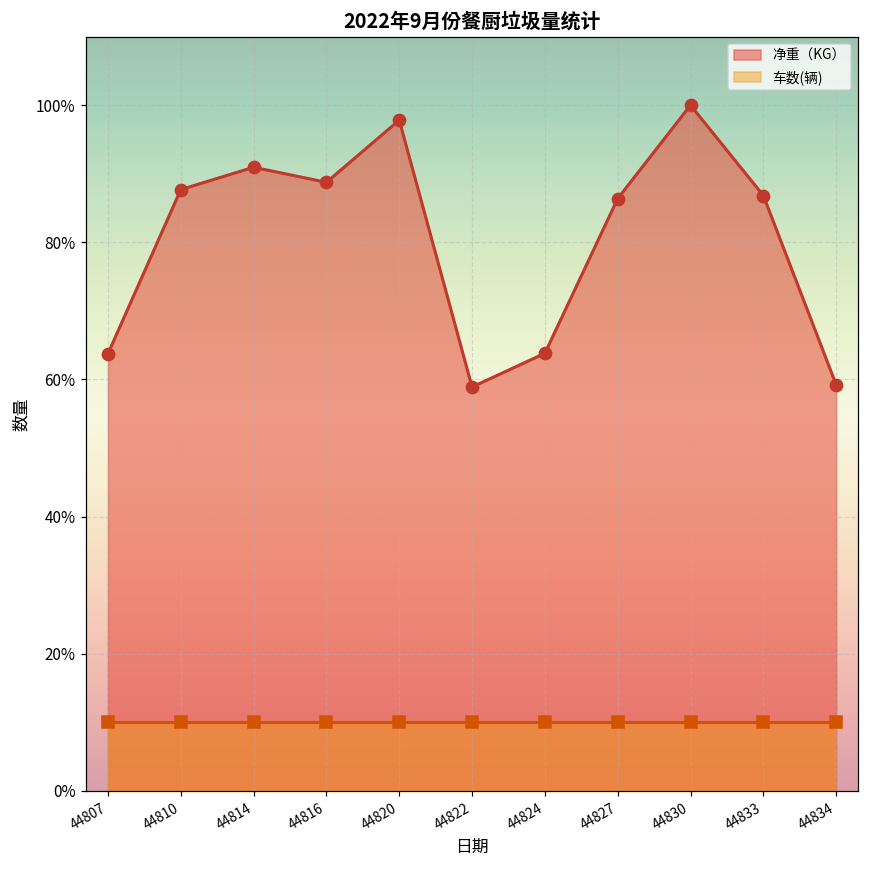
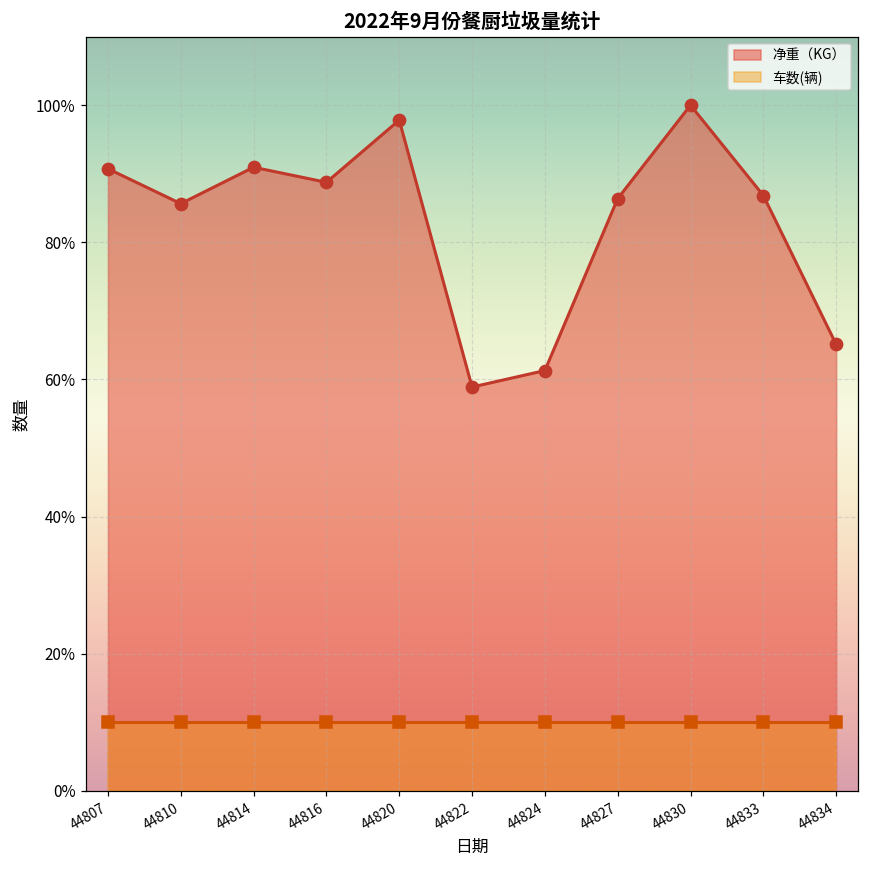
净重（KG）, 44807: 64% -> 91%
净重（KG）, 44810: 88% -> 86%
净重（KG）, 44824: 64% -> 61%
净重（KG）, 44834: 59% -> 65%
